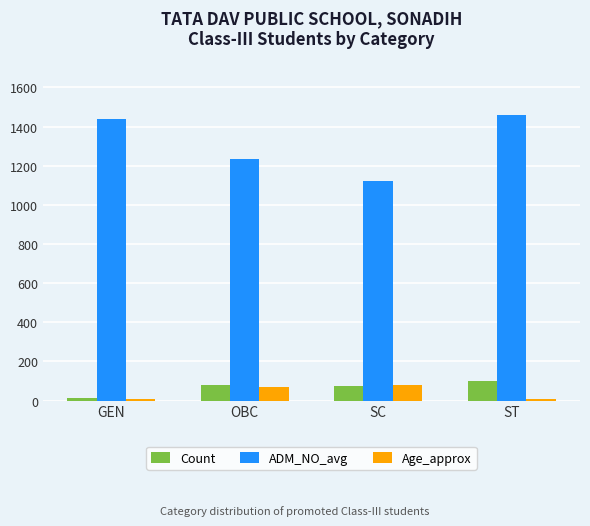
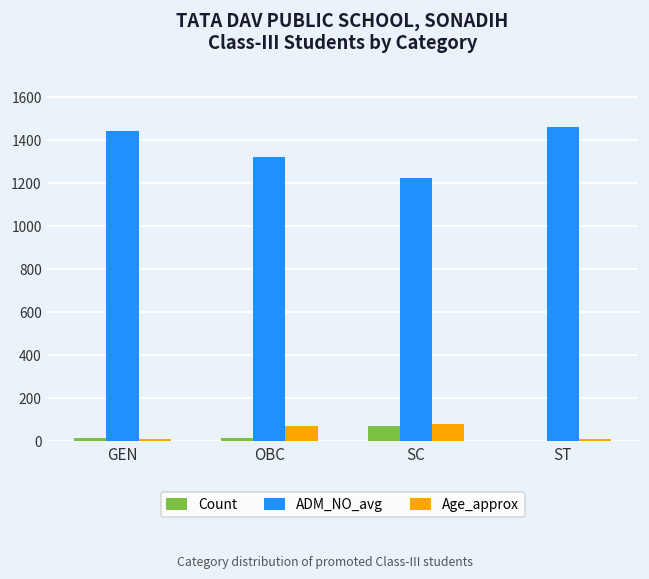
Count, OBC: 80 -> 20
ADM_NO_avg, OBC: 1230 -> 1320
ADM_NO_avg, SC: 1120 -> 1220
Count, ST: 100 -> 0
